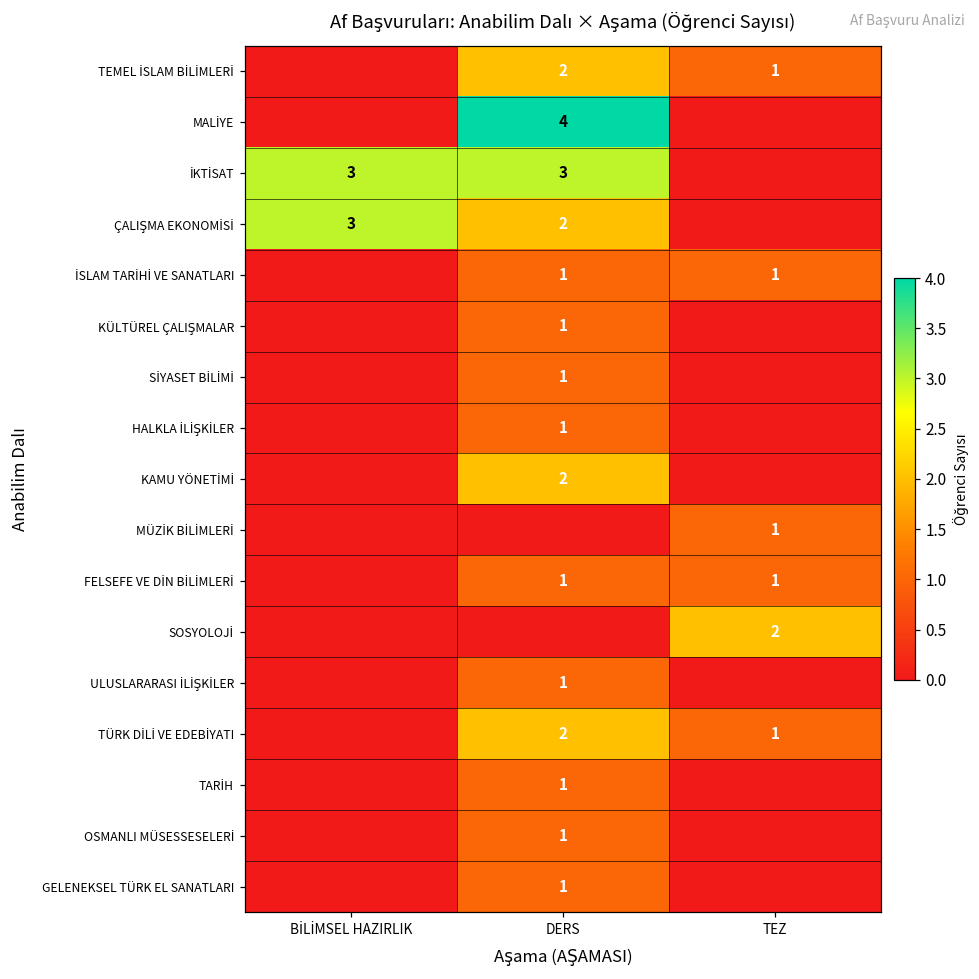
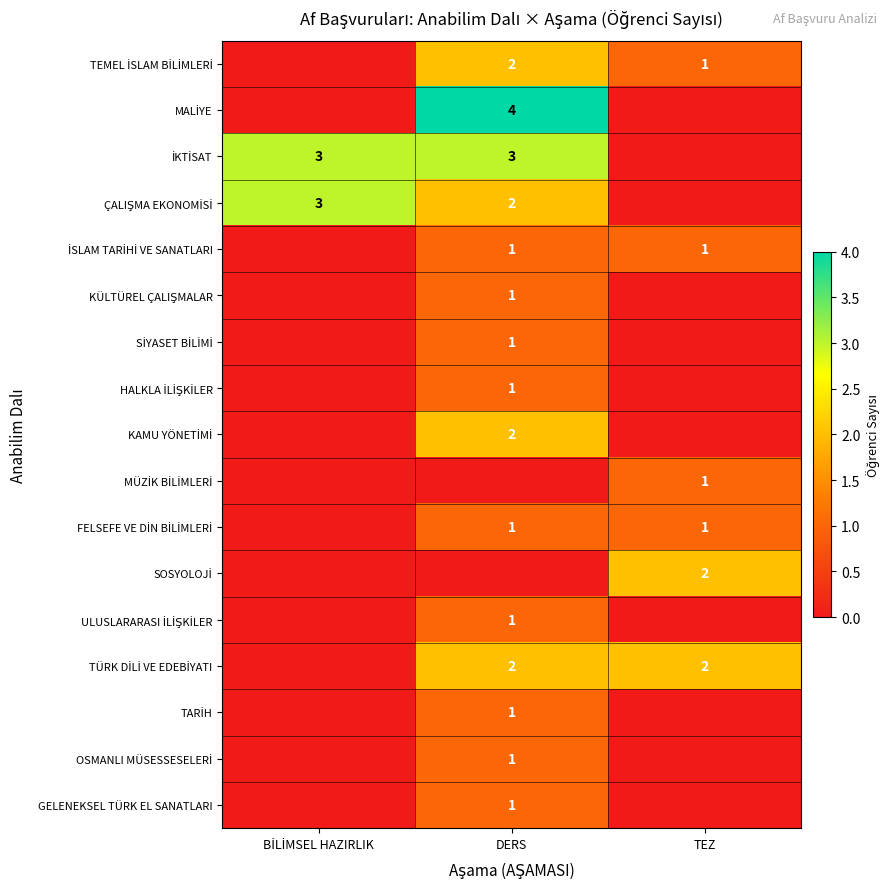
TÜRK DİLİ VE EDEBİYATI, TEZ: 1 -> 2
